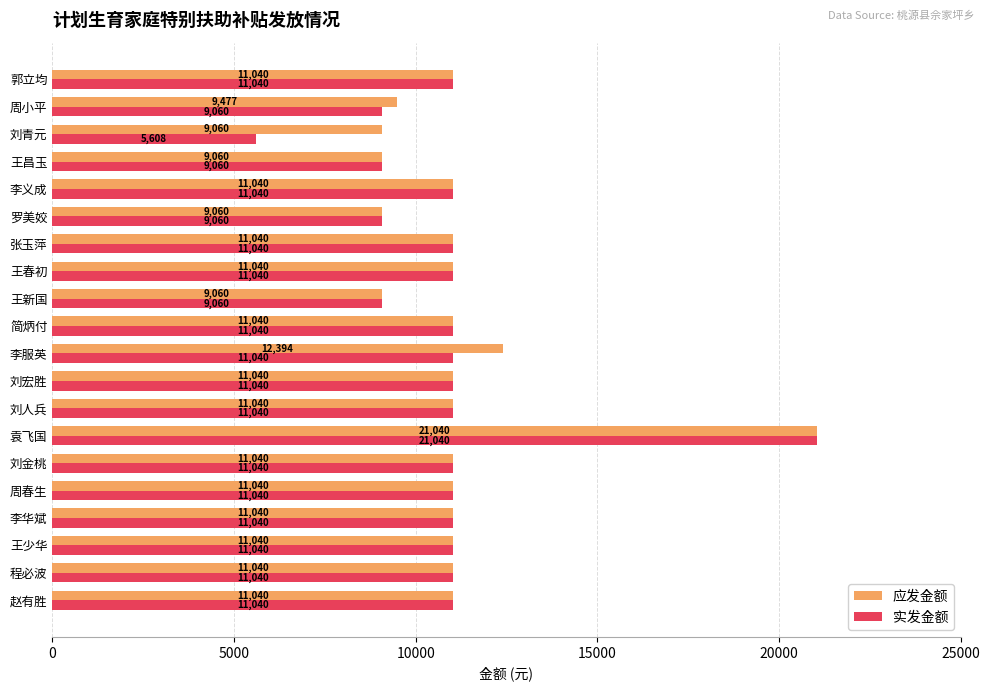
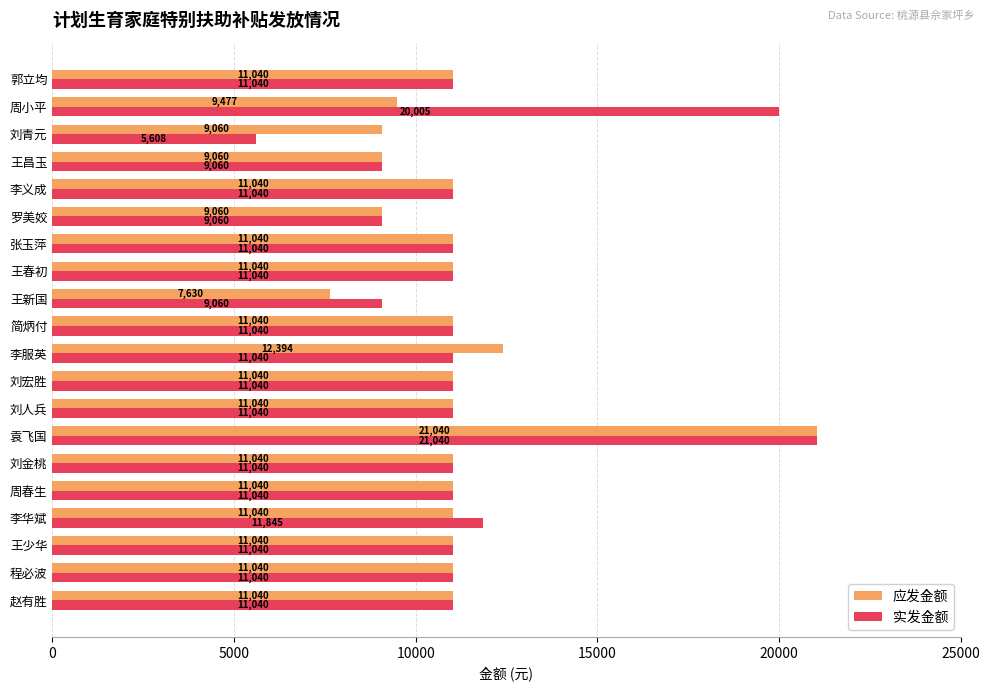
实发金额, 周小平: 9,060 -> 20,005
应发金额, 王新国: 9,060 -> 7,630
实发金额, 李华斌: 11,040 -> 11,845
